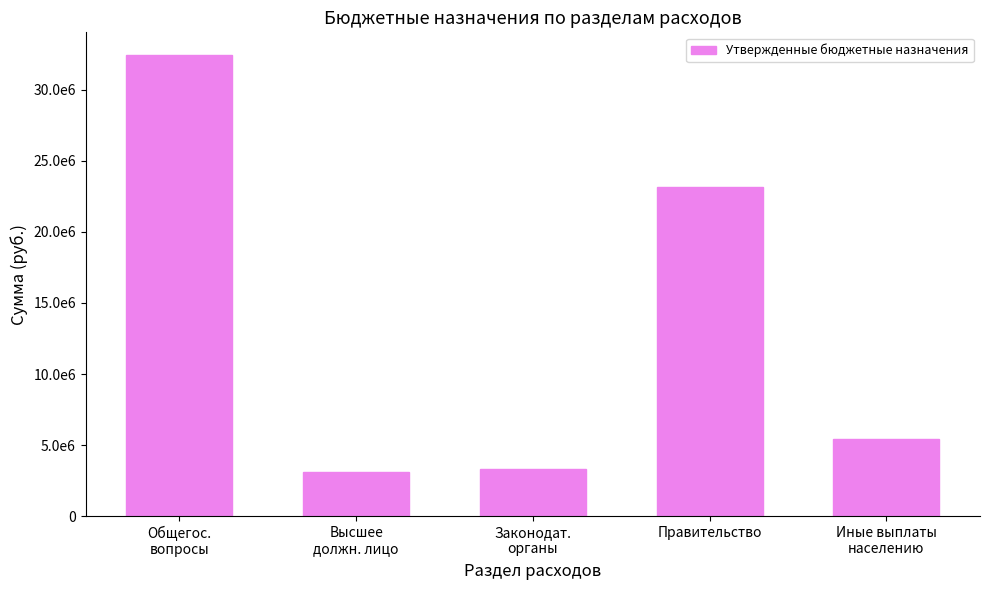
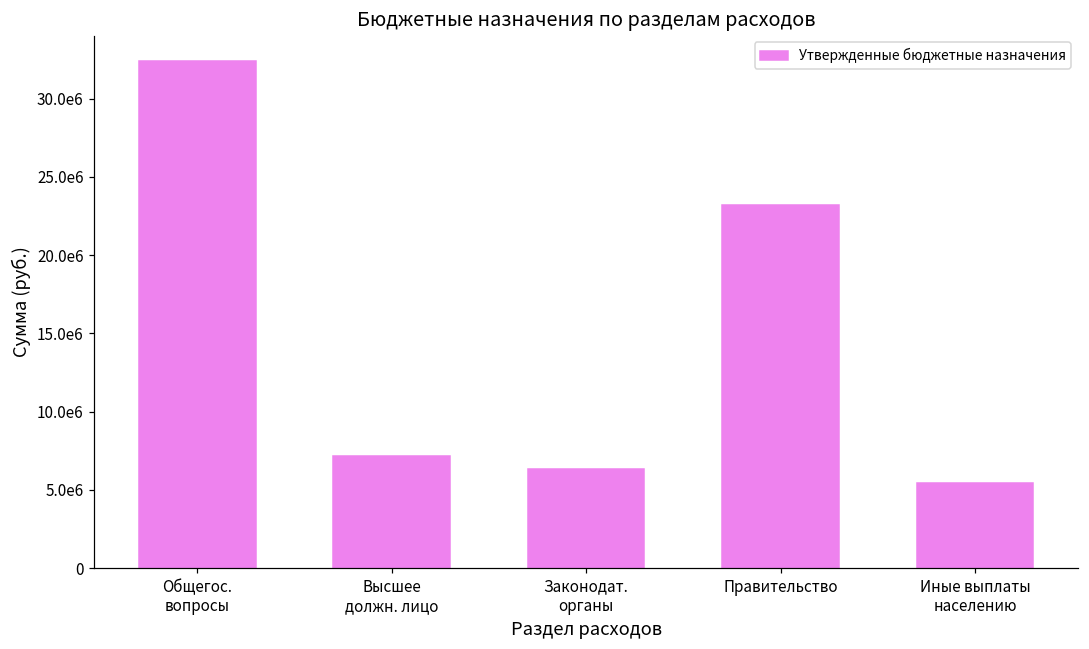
Высшее должн. лицо: 3100000 -> 7100000
Законодат. органы: 3400000 -> 6300000
